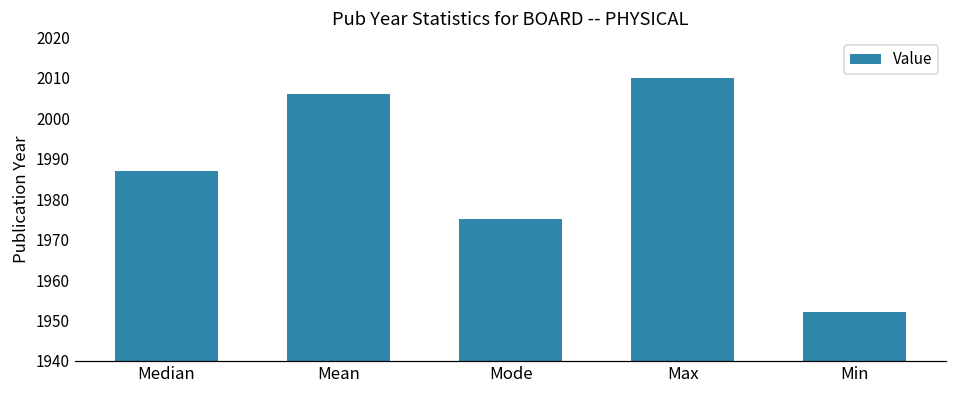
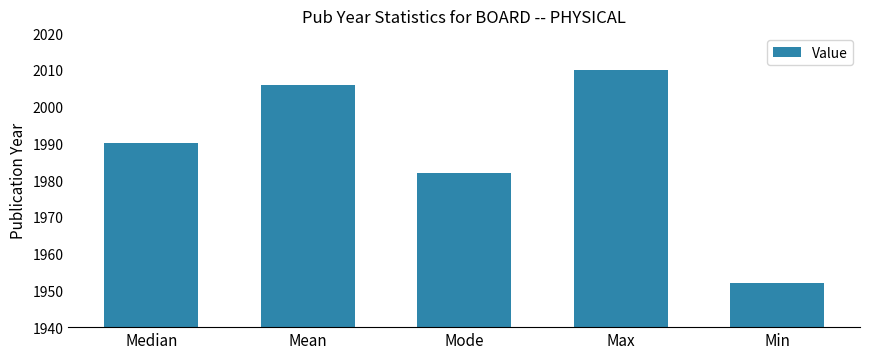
Median: 1987 -> 1990
Mode: 1975 -> 1982
